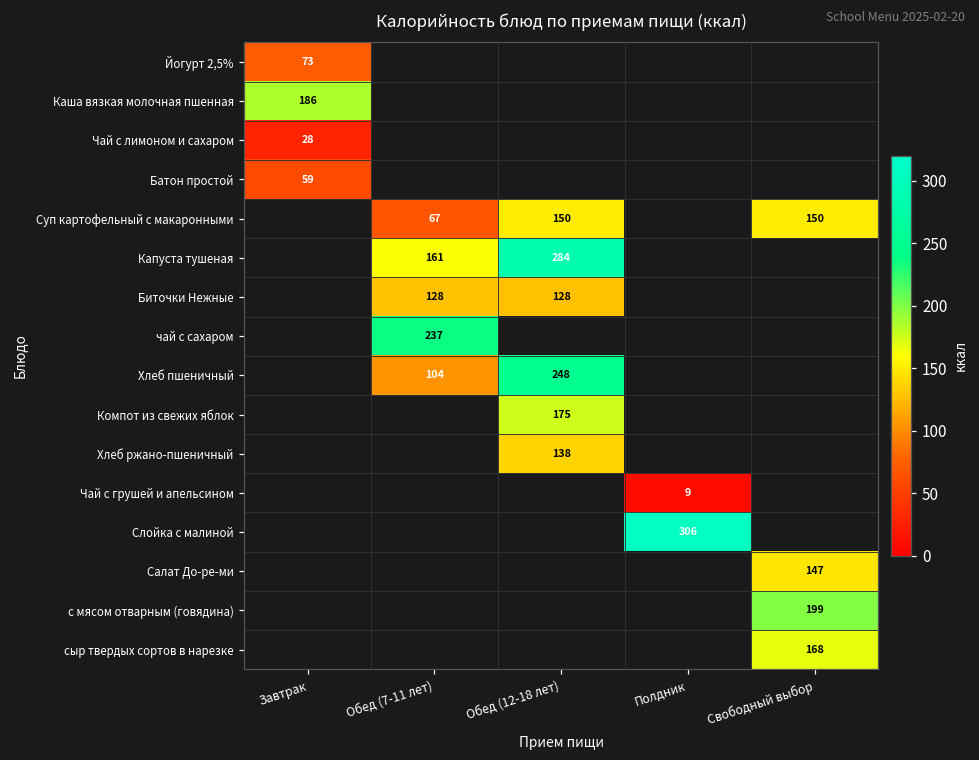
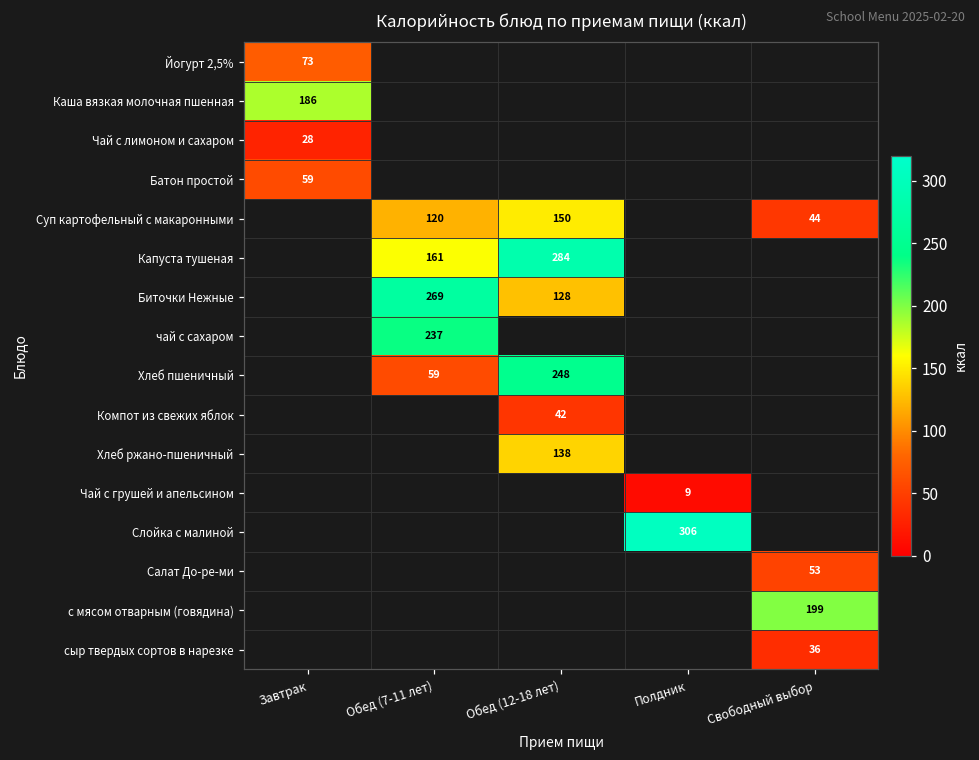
Суп картофельный с макаронными, Обед (7-11 лет): 67 -> 120
Суп картофельный с макаронными, Свободный выбор: 150 -> 44
Биточки Нежные, Обед (7-11 лет): 128 -> 269
Хлеб пшеничный, Обед (7-11 лет): 104 -> 59
Компот из свежих яблок, Обед (12-18 лет): 175 -> 42
Салат До-ре-ми, Свободный выбор: 147 -> 53
сыр твердых сортов в нарезке, Свободный выбор: 168 -> 36
